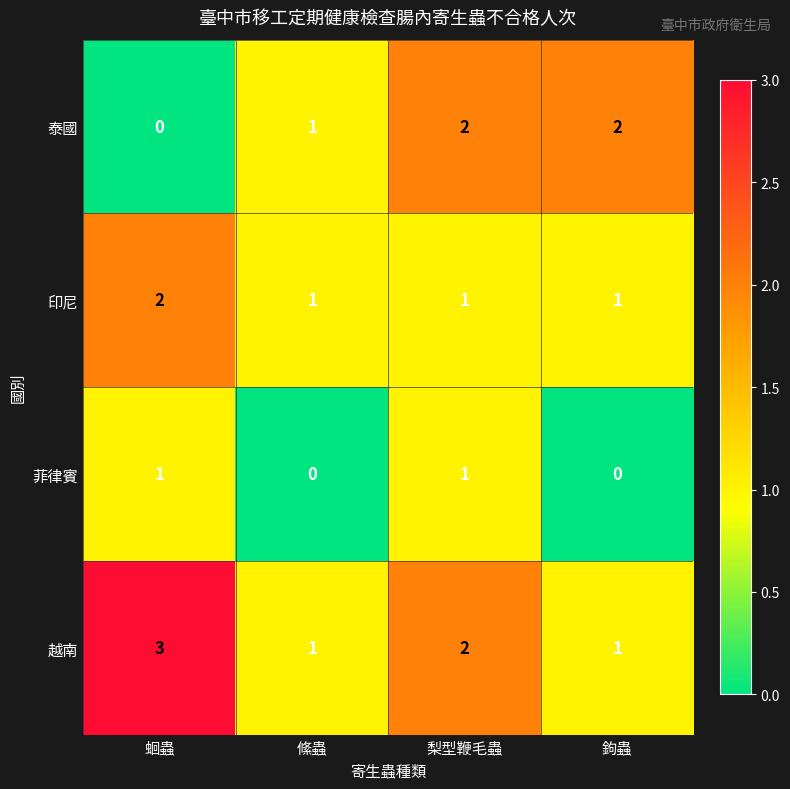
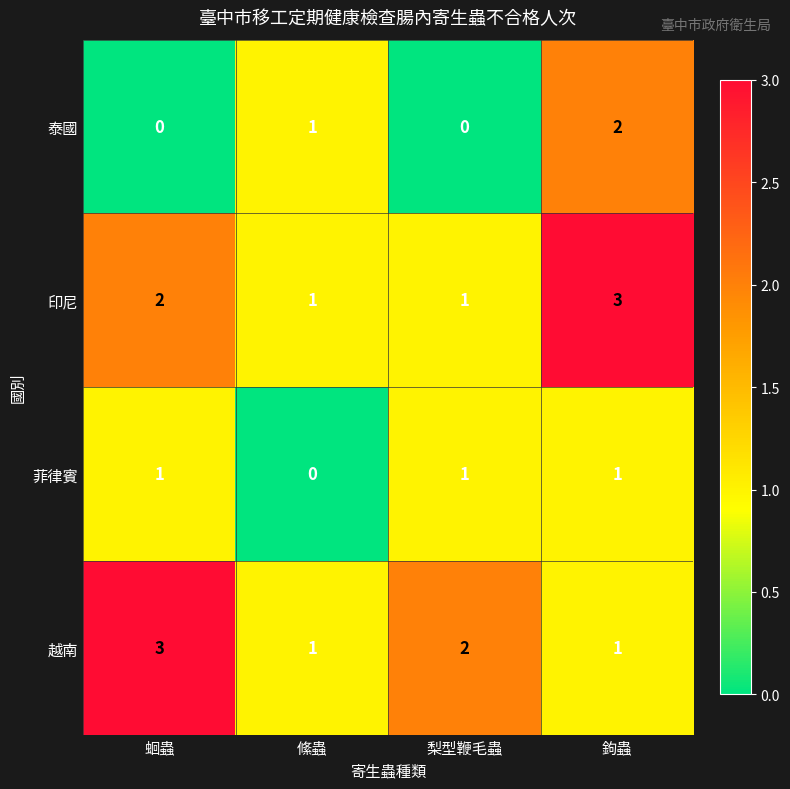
泰國, 梨型鞭毛蟲: 2 -> 0
印尼, 鉤蟲: 1 -> 3
菲律賓, 鉤蟲: 0 -> 1
